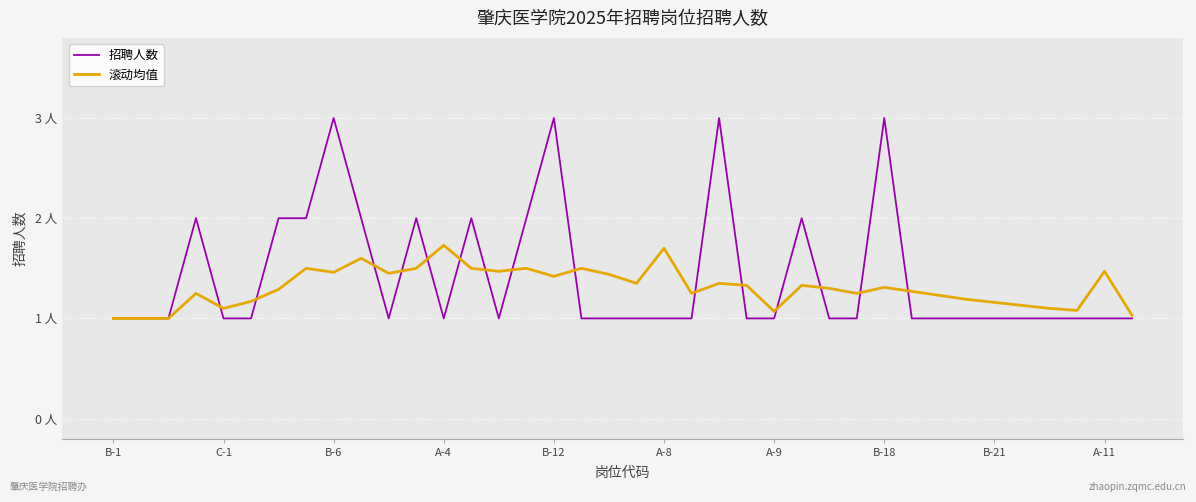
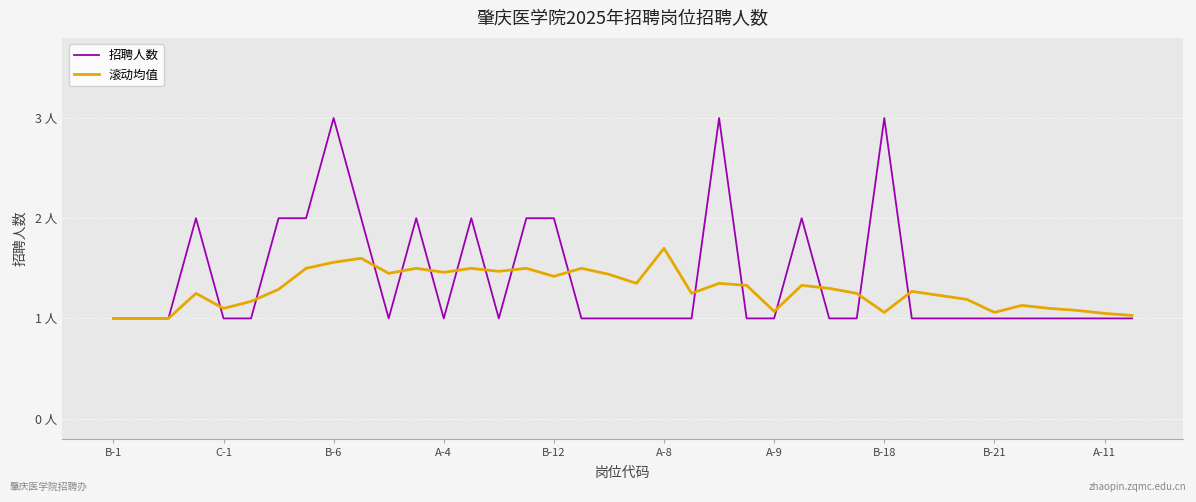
滚动均值, B-6: 1.46 人 -> 1.56 人
滚动均值, A-4: 1.73 人 -> 1.46 人
招聘人数, B-12: 3 人 -> 2 人
滚动均值, B-18: 1.31 人 -> 1.06 人
滚动均值, B-21: 1.16 人 -> 1.06 人
滚动均值, A-11: 1.47 人 -> 1.05 人
